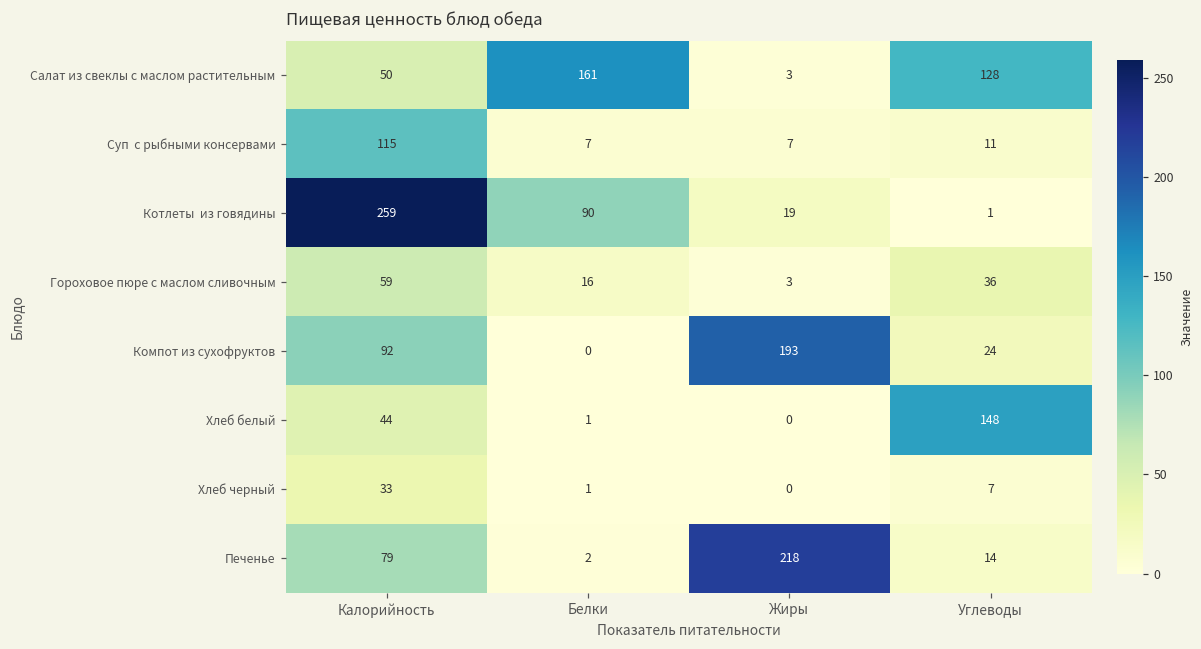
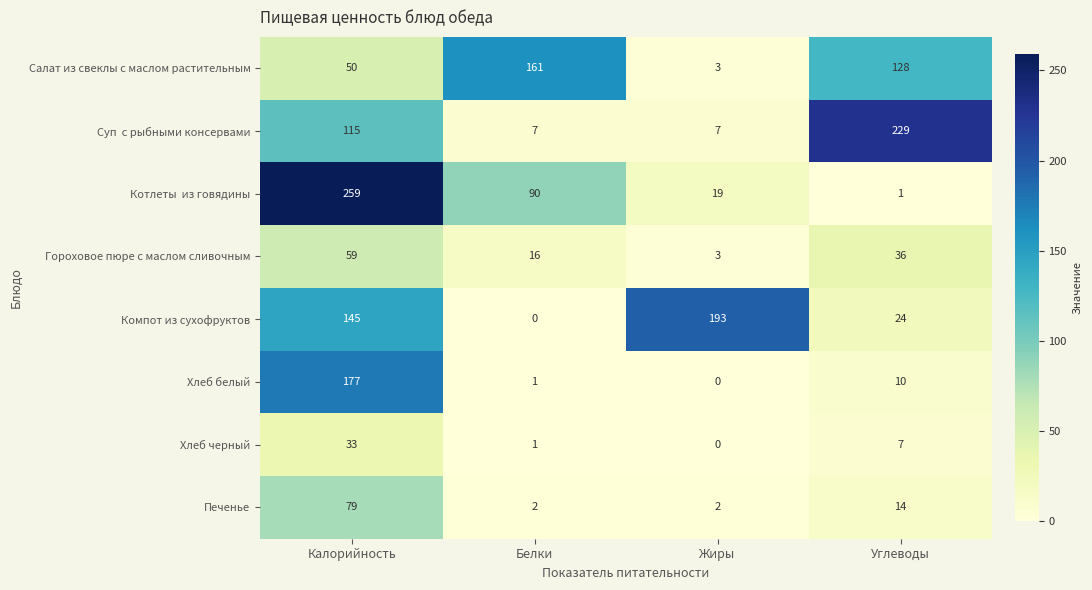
Суп с рыбными консервами, Углеводы: 11 -> 229
Компот из сухофруктов, Калорийность: 92 -> 145
Хлеб белый, Калорийность: 44 -> 177
Хлеб белый, Углеводы: 148 -> 10
Печенье, Жиры: 218 -> 2
